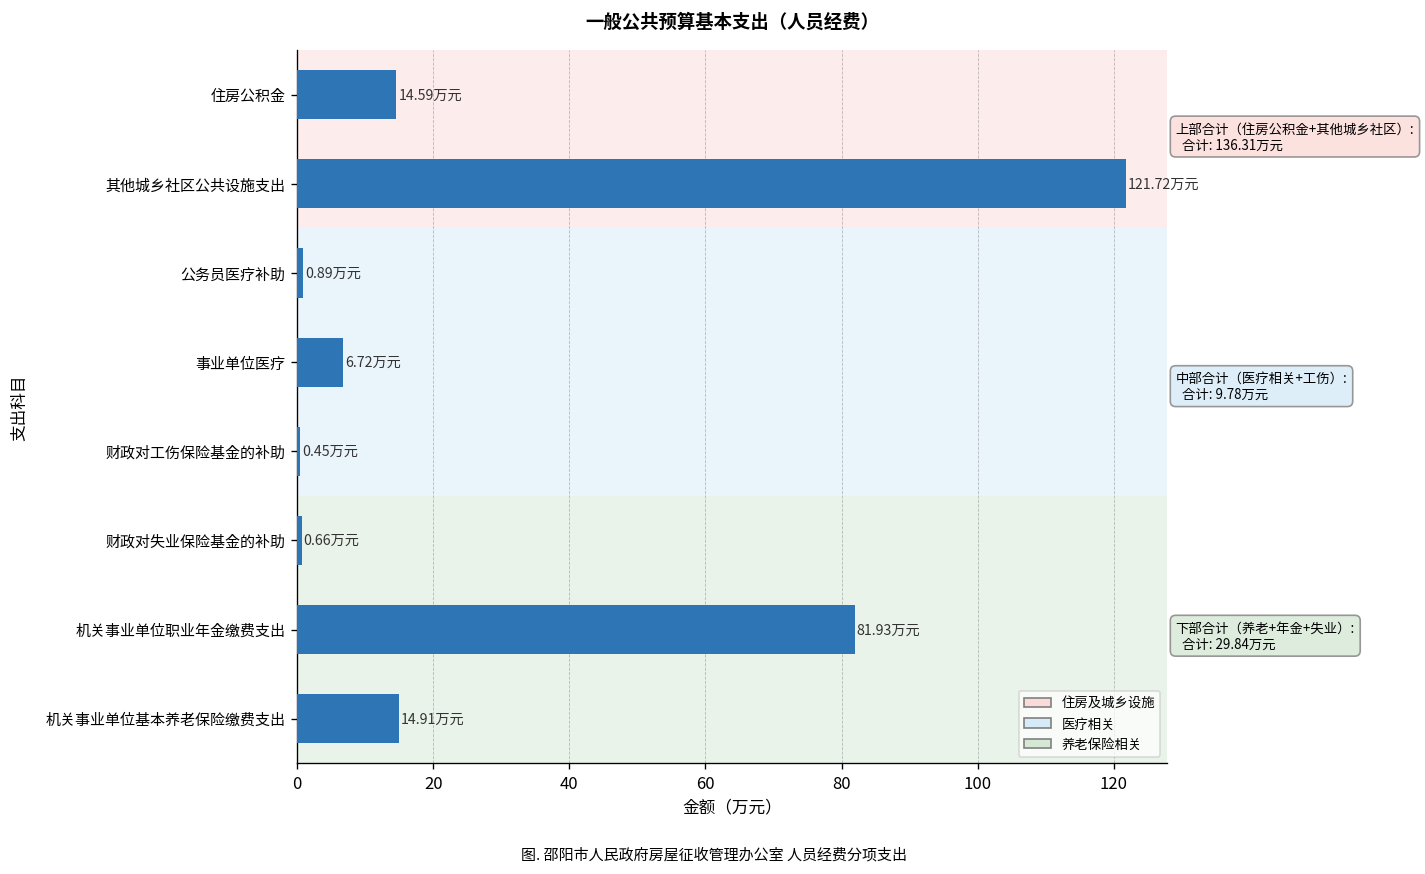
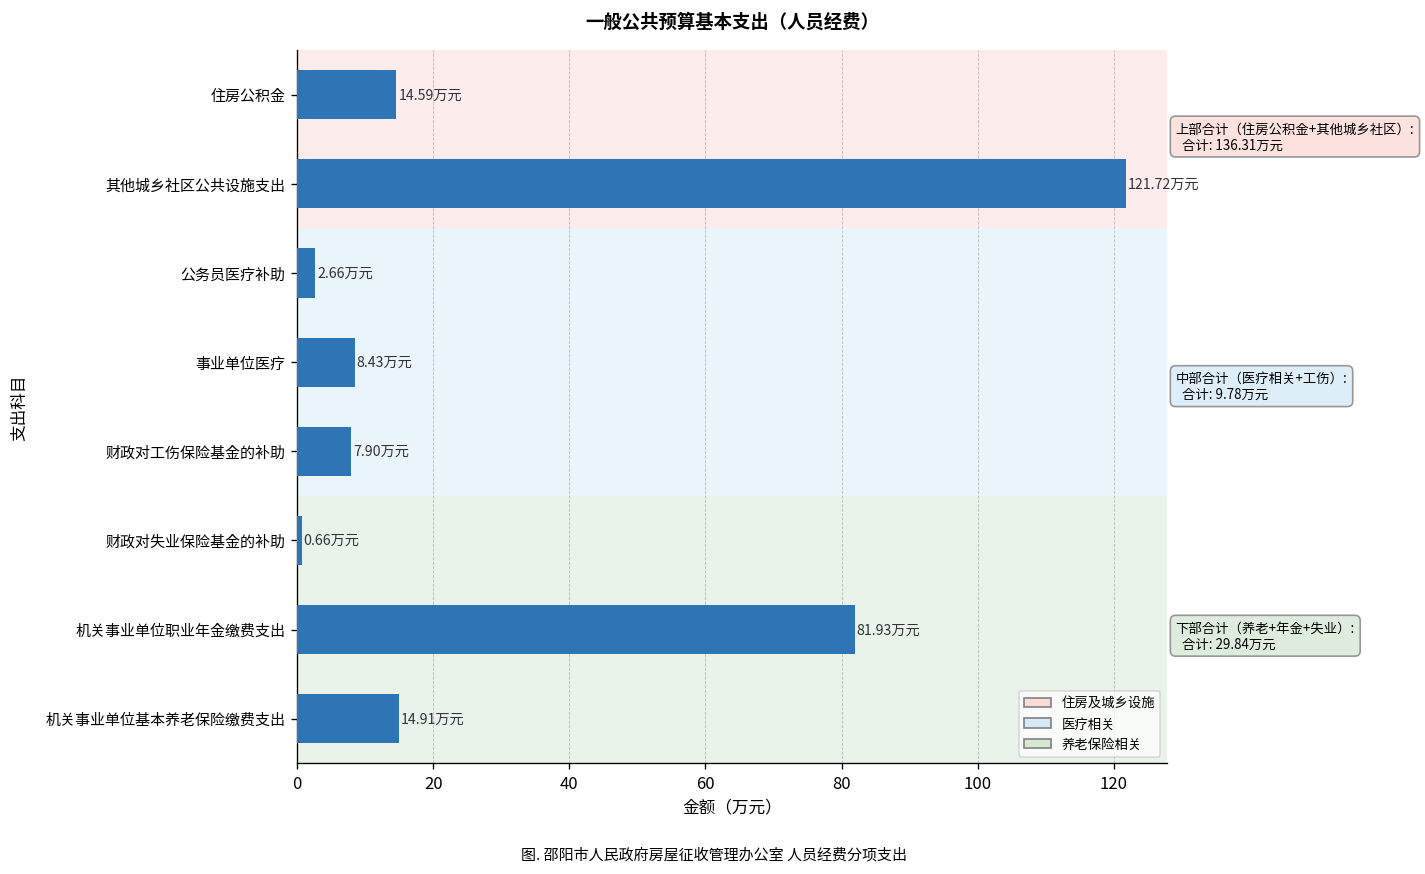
公务员医疗补助: 0.89 -> 2.66
事业单位医疗: 6.72 -> 8.43
财政对工伤保险基金的补助: 0.45 -> 7.90
